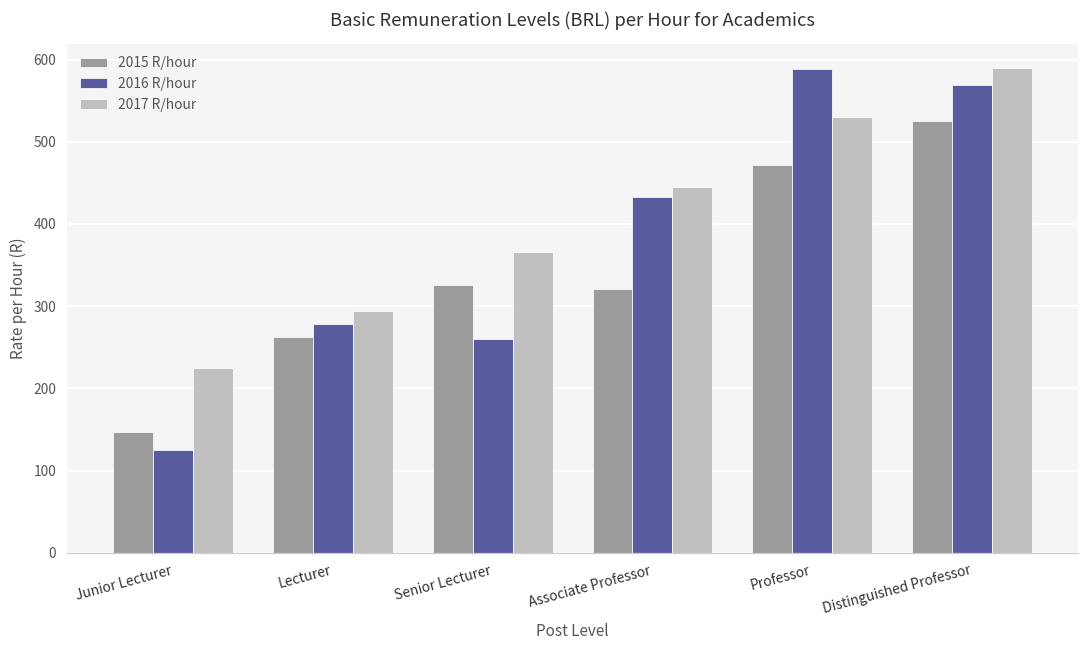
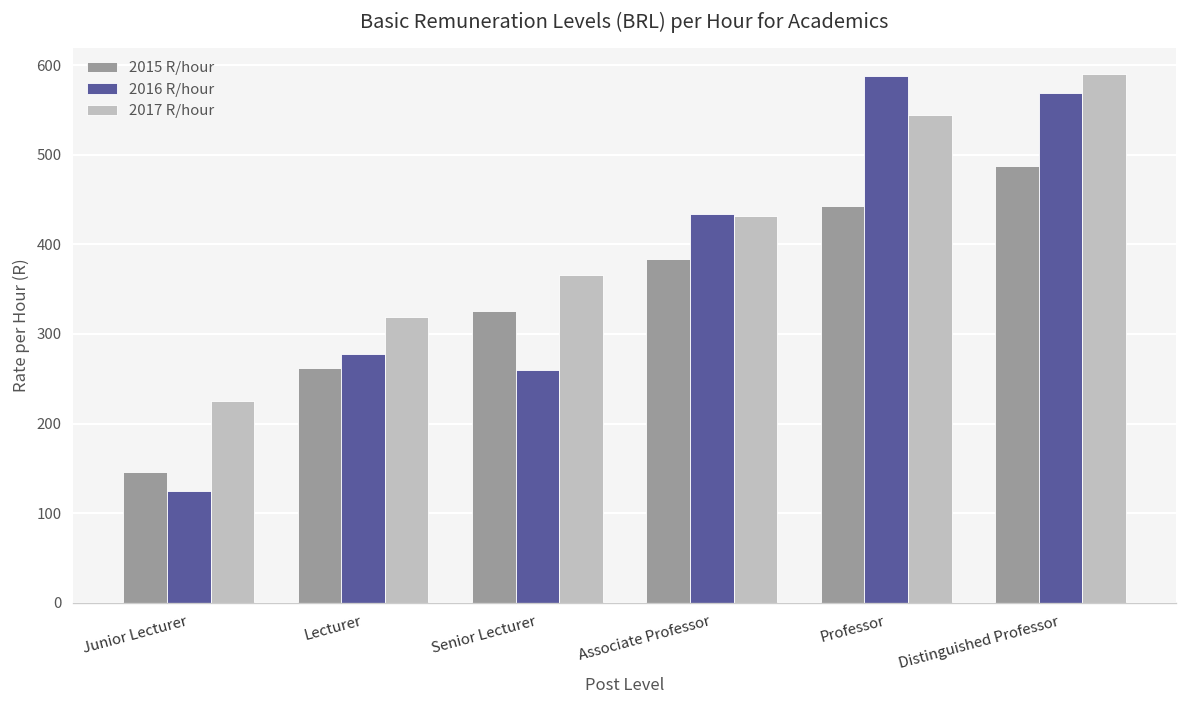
2017 R/hour, Lecturer: 290 -> 320
2015 R/hour, Associate Professor: 320 -> 380
2017 R/hour, Associate Professor: 450 -> 430
2015 R/hour, Professor: 470 -> 440
2017 R/hour, Professor: 530 -> 540
2015 R/hour, Distinguished Professor: 520 -> 490
